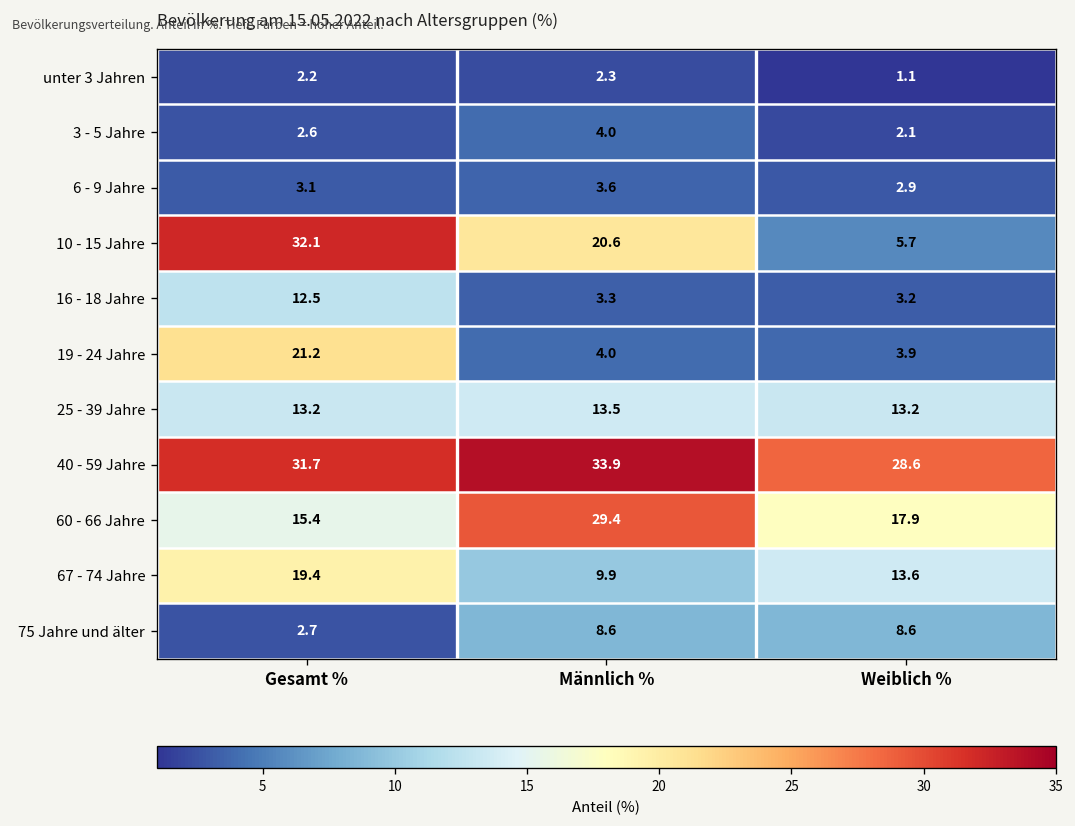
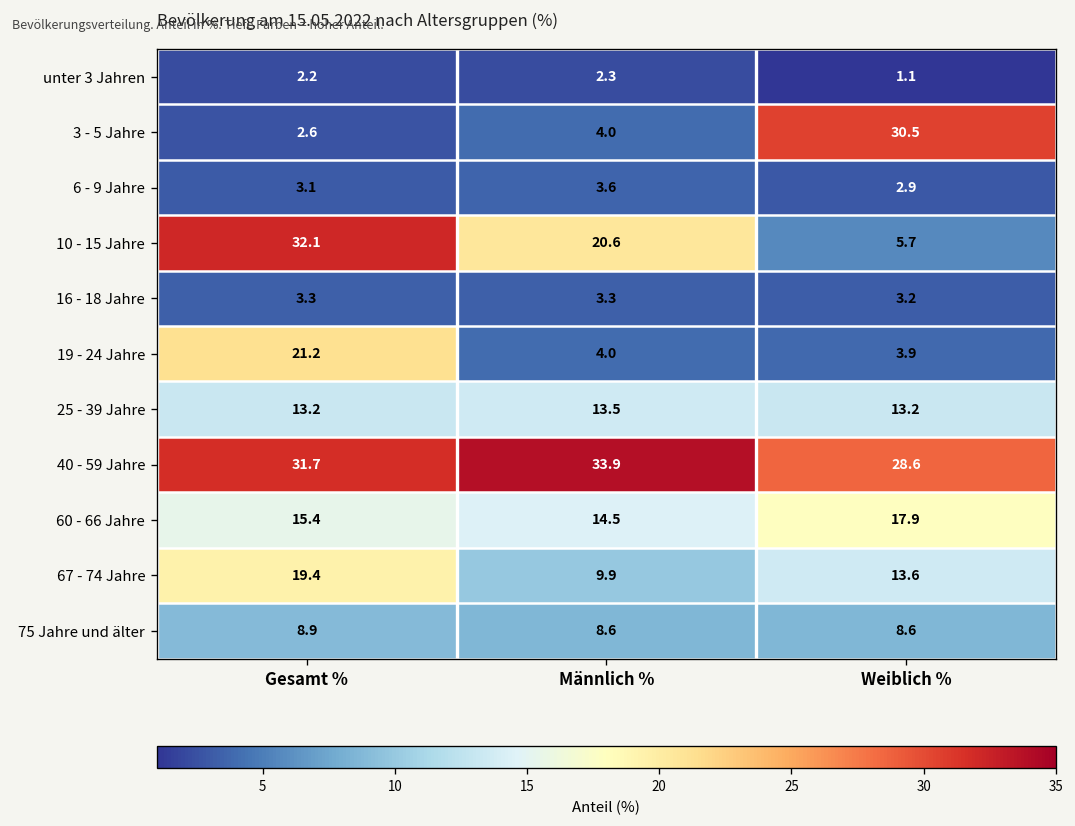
3 - 5 Jahre, Weiblich %: 2.1 -> 30.5
16 - 18 Jahre, Gesamt %: 12.5 -> 3.3
60 - 66 Jahre, Männlich %: 29.4 -> 14.5
75 Jahre und älter, Gesamt %: 2.7 -> 8.9
